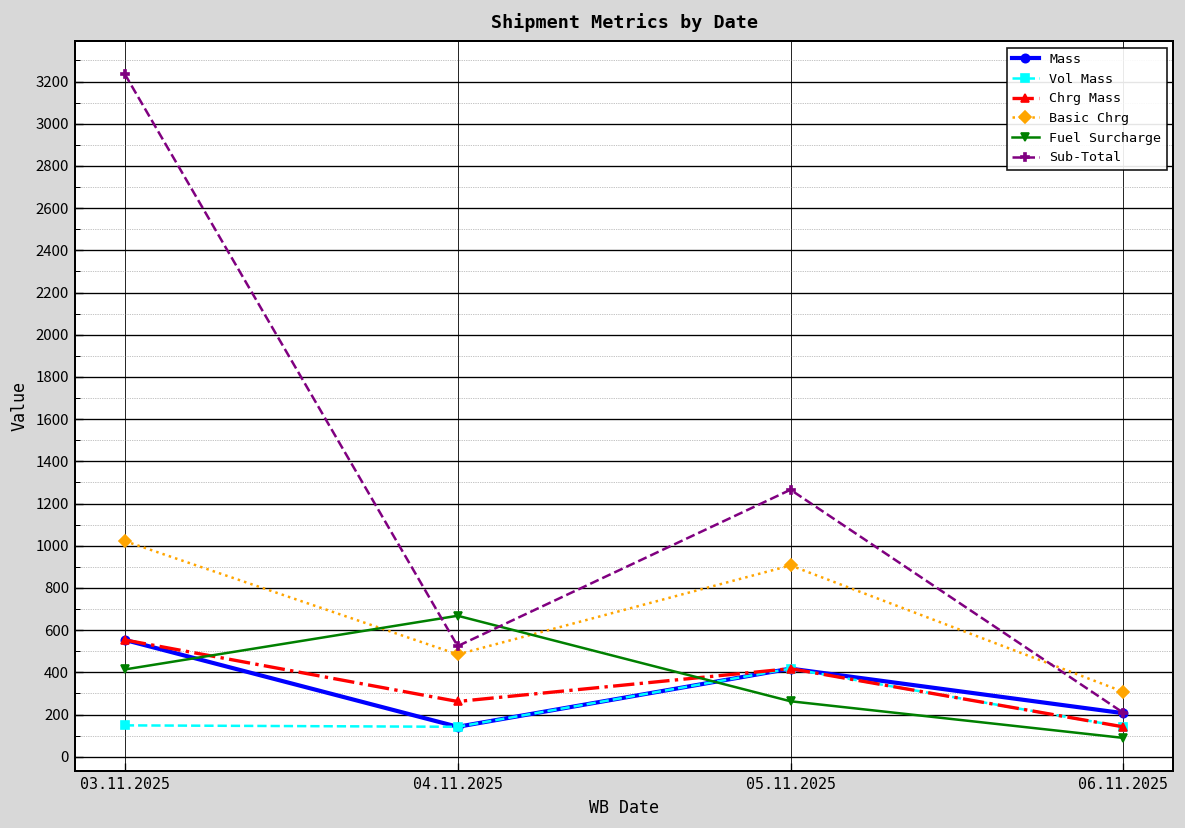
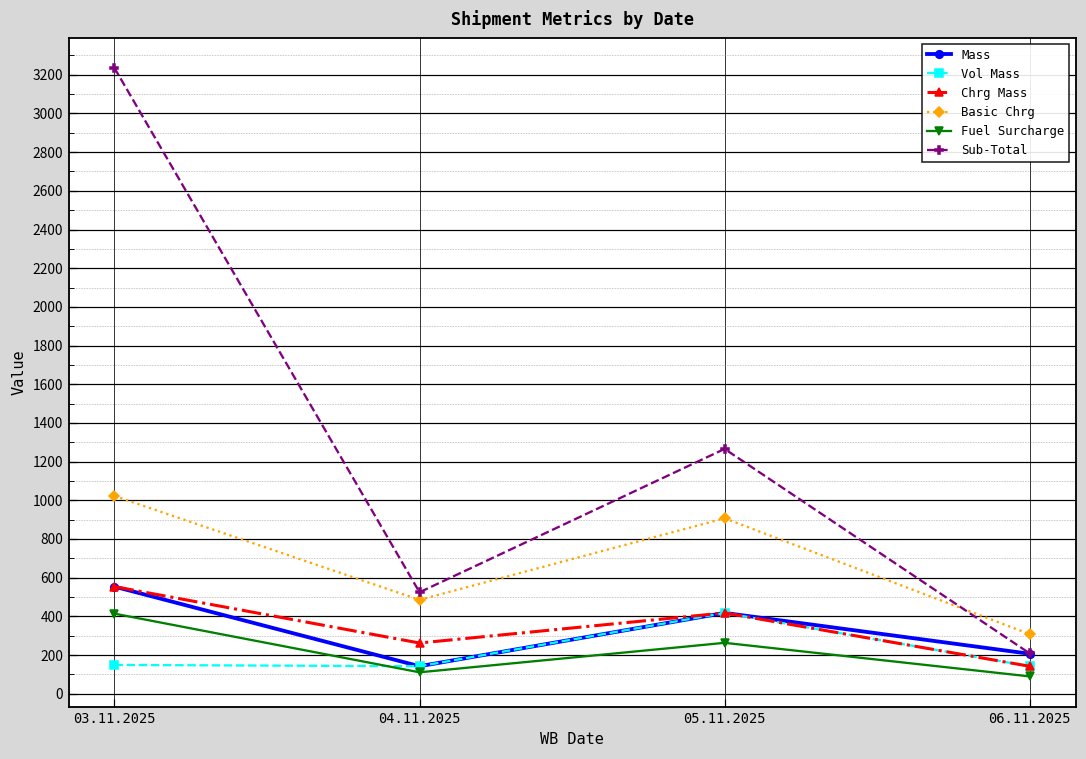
Fuel Surcharge, 04.11.2025: 670 -> 110
